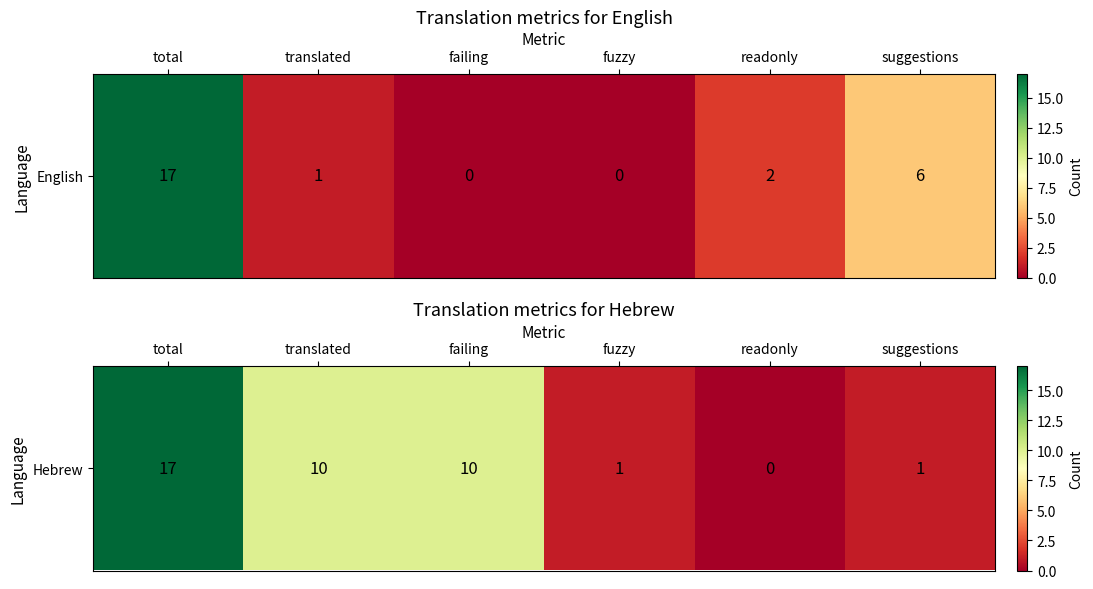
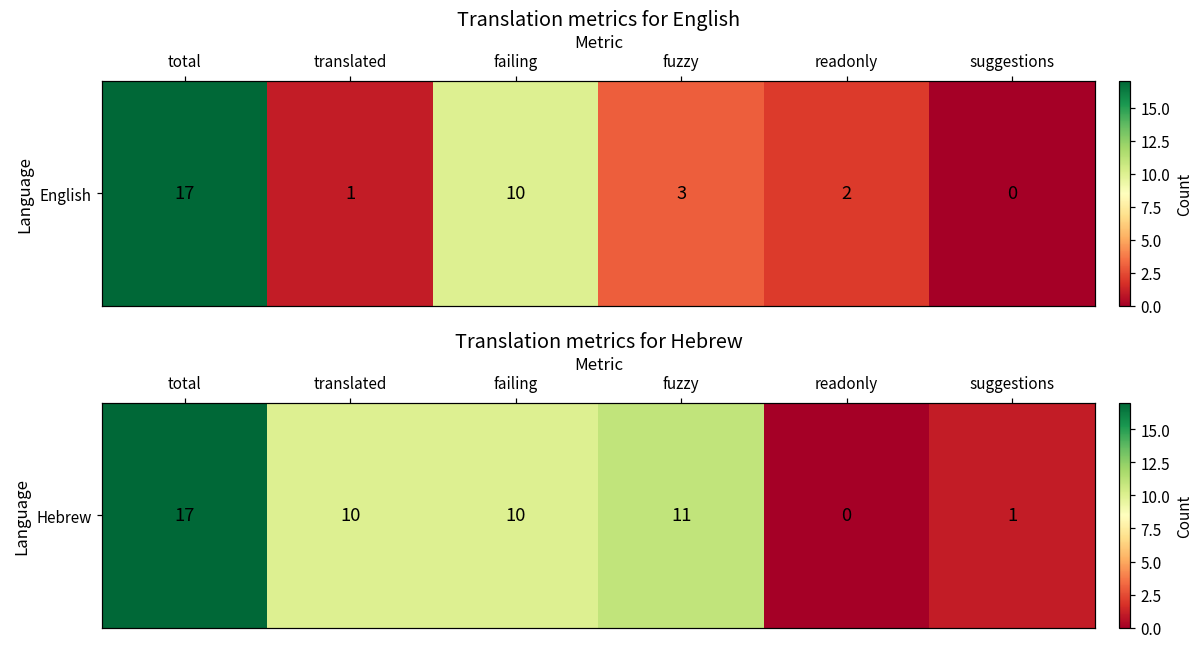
Translation metrics for English, English, failing: 0 -> 10
Translation metrics for English, English, fuzzy: 0 -> 3
Translation metrics for English, English, suggestions: 6 -> 0
Translation metrics for Hebrew, Hebrew, fuzzy: 1 -> 11
